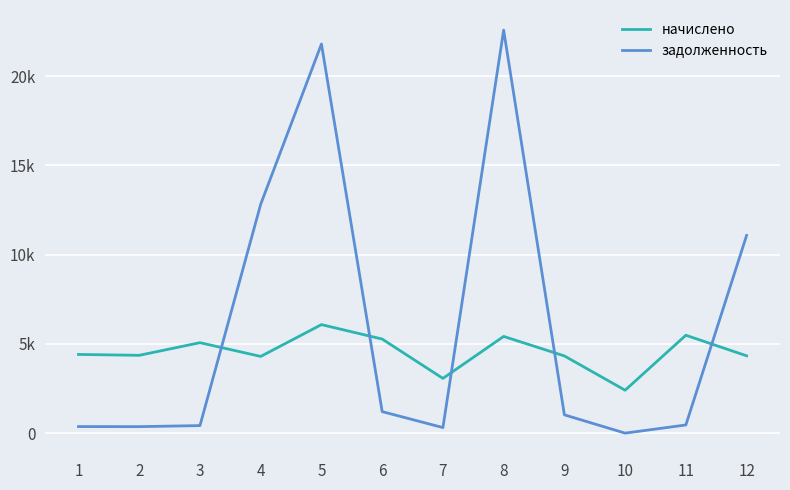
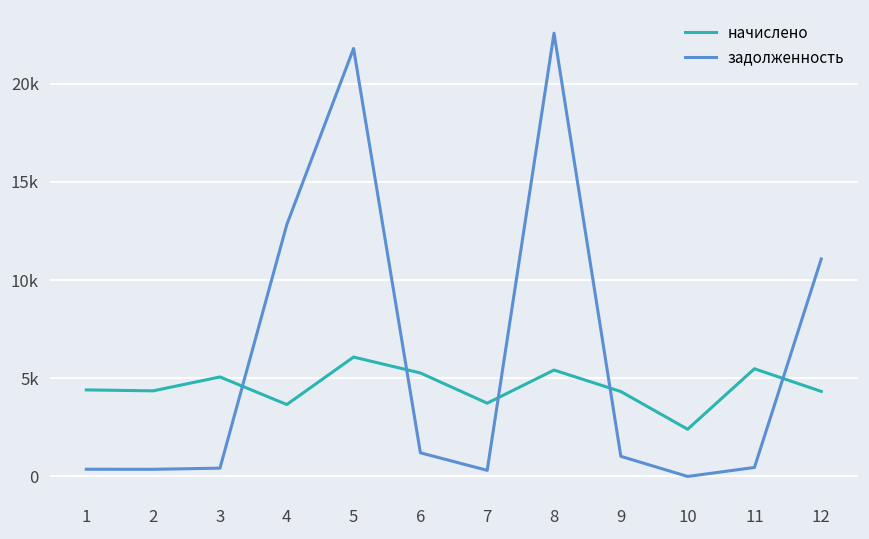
начислено, 4: 4300 -> 3700
начислено, 7: 3100 -> 3700
